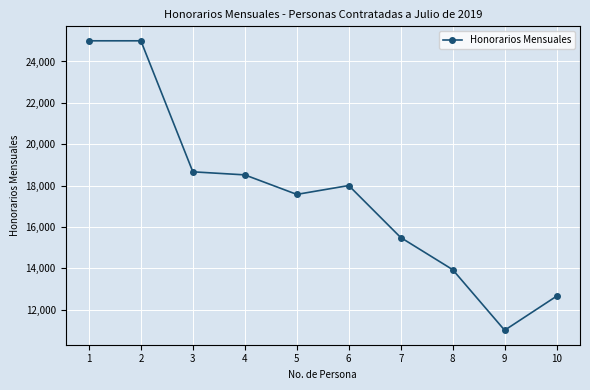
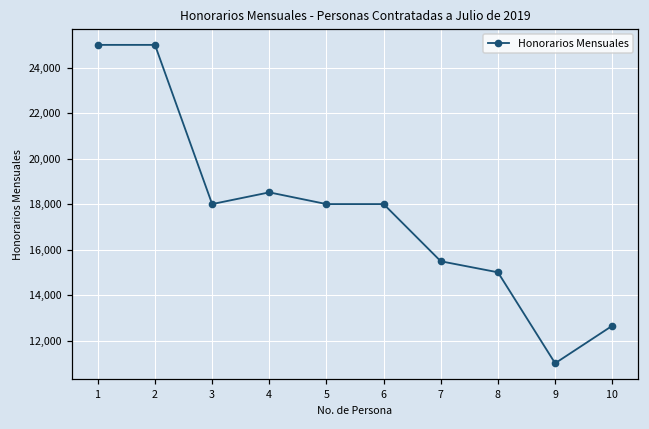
3: 18,700 -> 18,000
5: 17,600 -> 18,000
8: 13,900 -> 15,000
